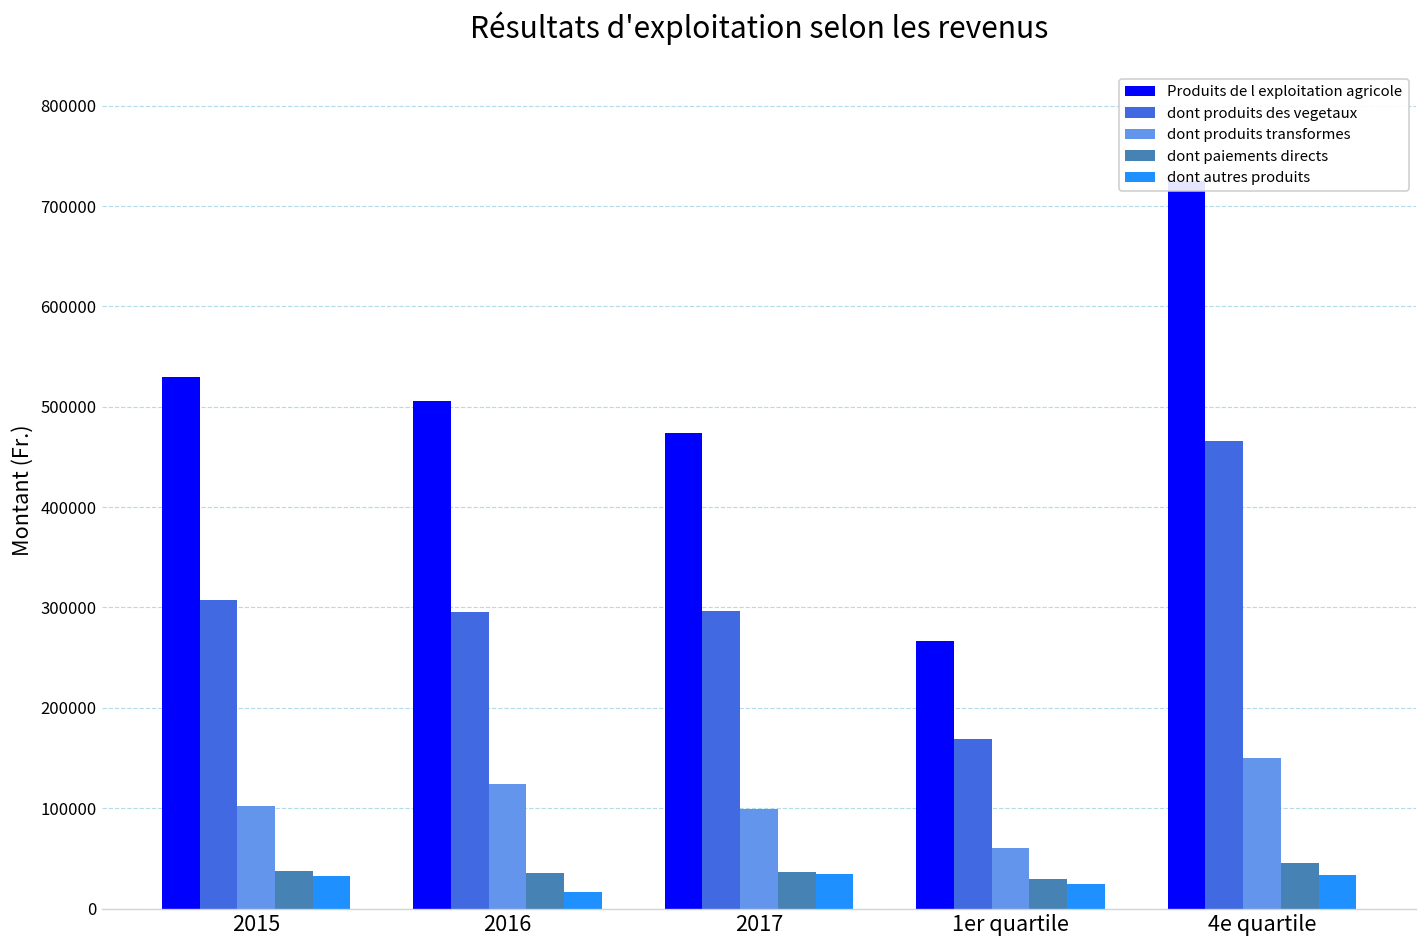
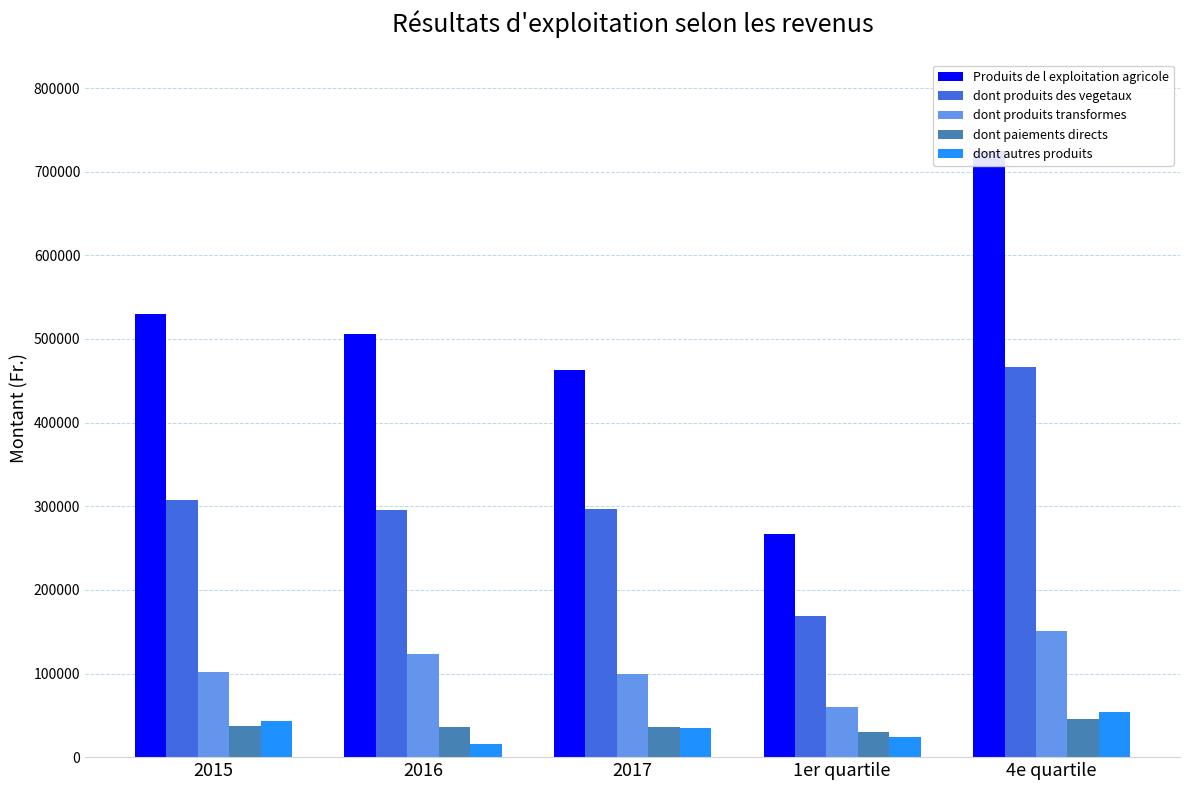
dont autres produits, 2015: 30000 -> 40000
Produits de l exploitation agricole, 2017: 470000 -> 460000
dont autres produits, 4e quartile: 30000 -> 50000
